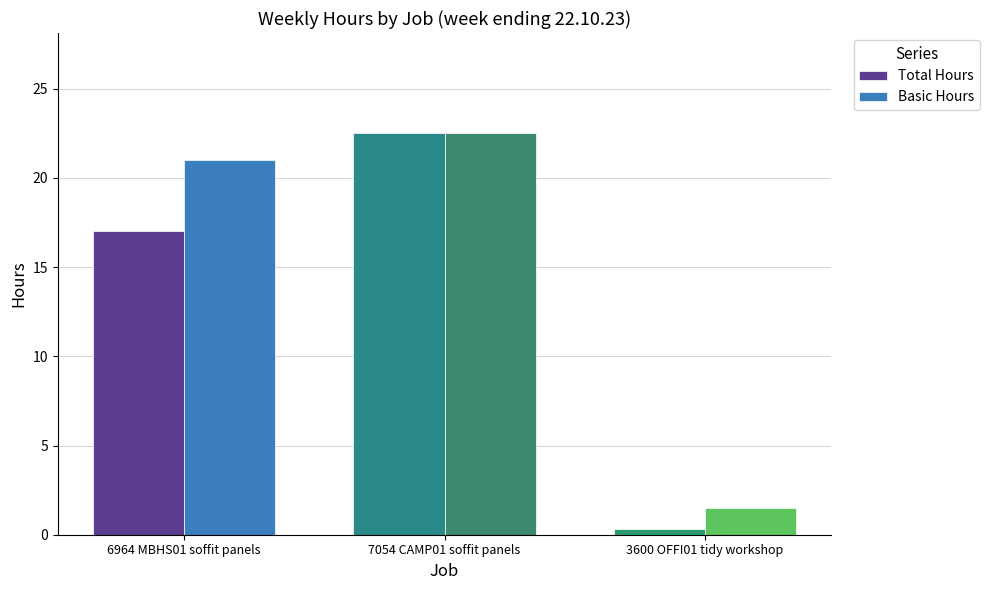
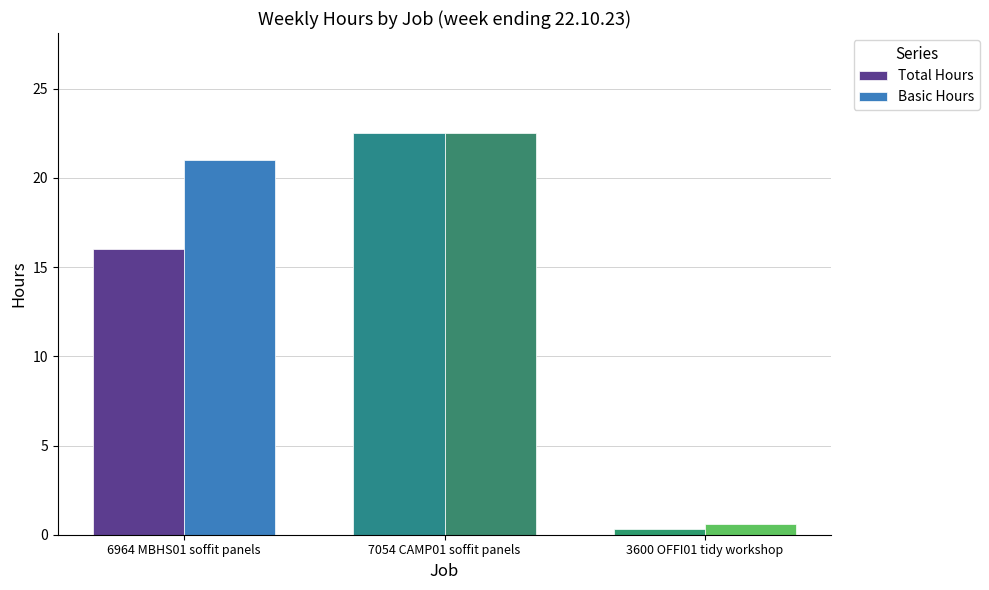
Total Hours, 6964 MBHS01 soffit panels: 17 -> 16
Basic Hours, 3600 OFFI01 tidy workshop: 1.5 -> 0.6
